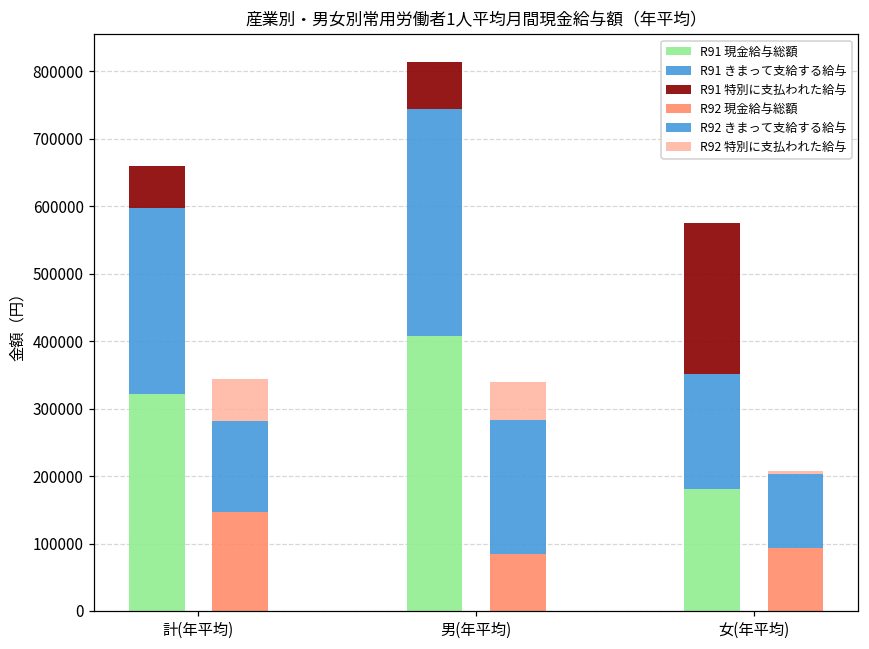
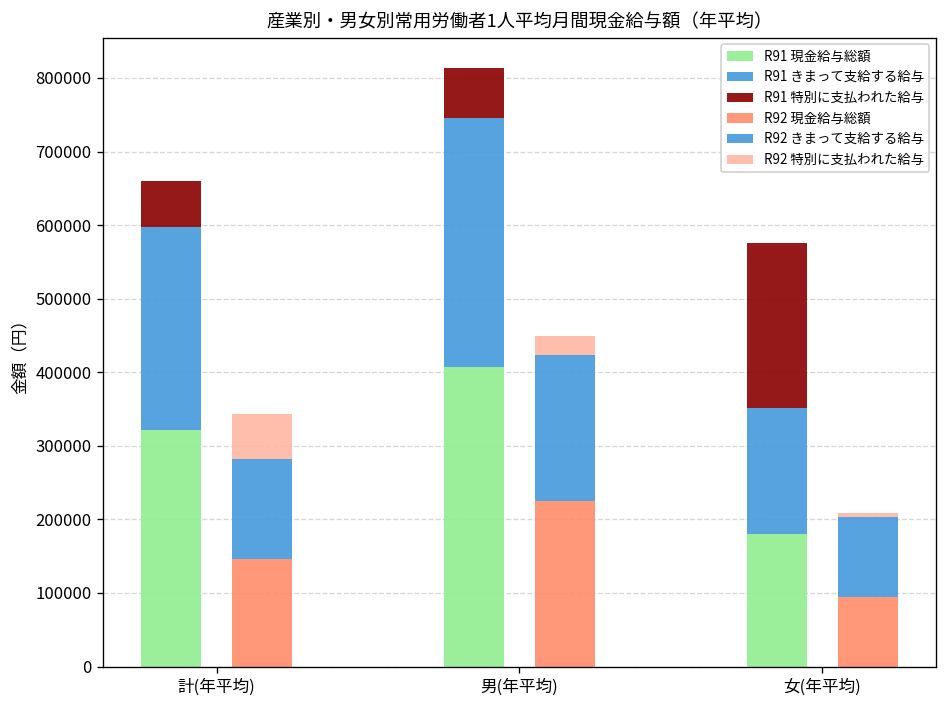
R92 現金給与総額, 男(年平均): 80000 -> 220000
R92 特別に支払われた給与, 男(年平均): 60000 -> 30000
